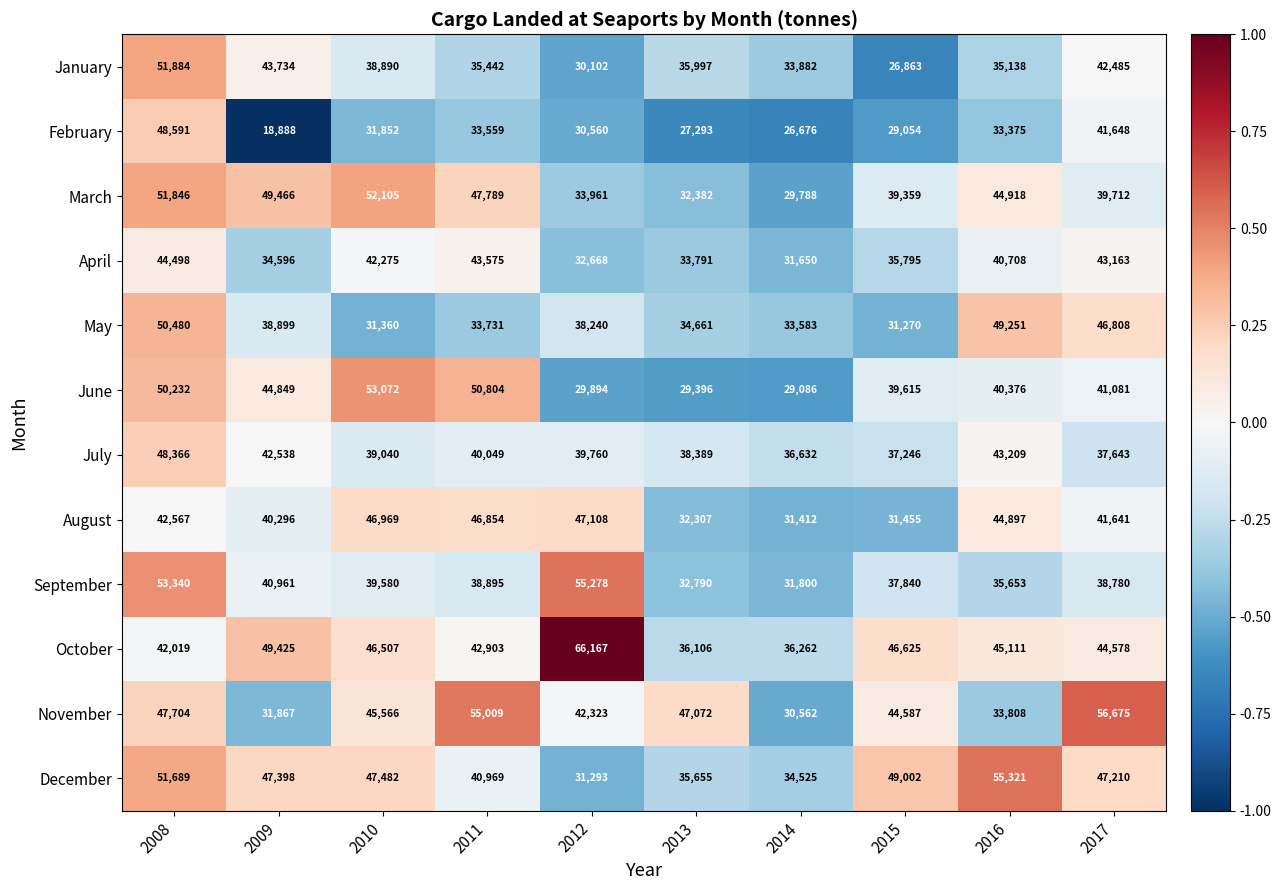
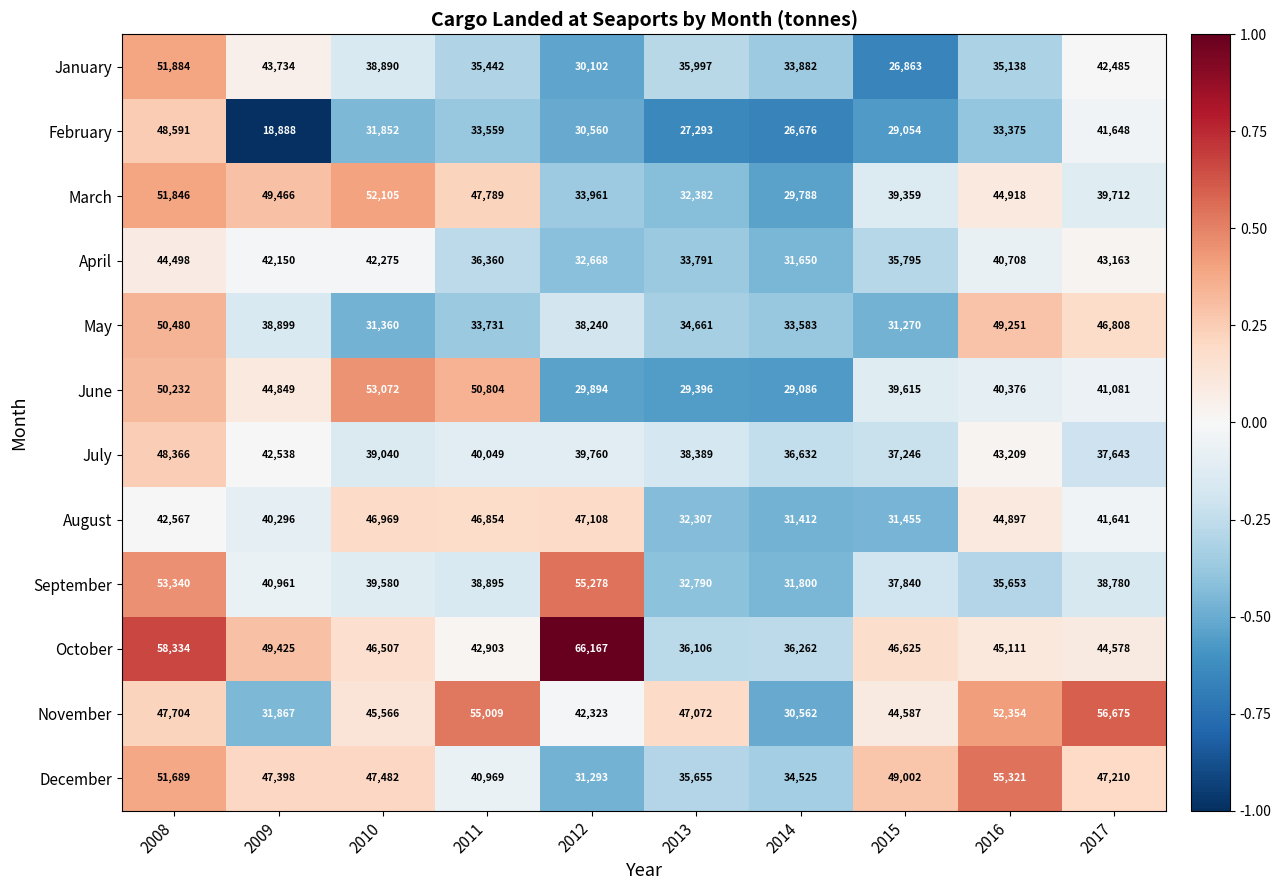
April, 2009: 34,596 -> 42,150
April, 2011: 43,575 -> 36,360
October, 2008: 42,019 -> 58,334
November, 2016: 33,808 -> 52,354
